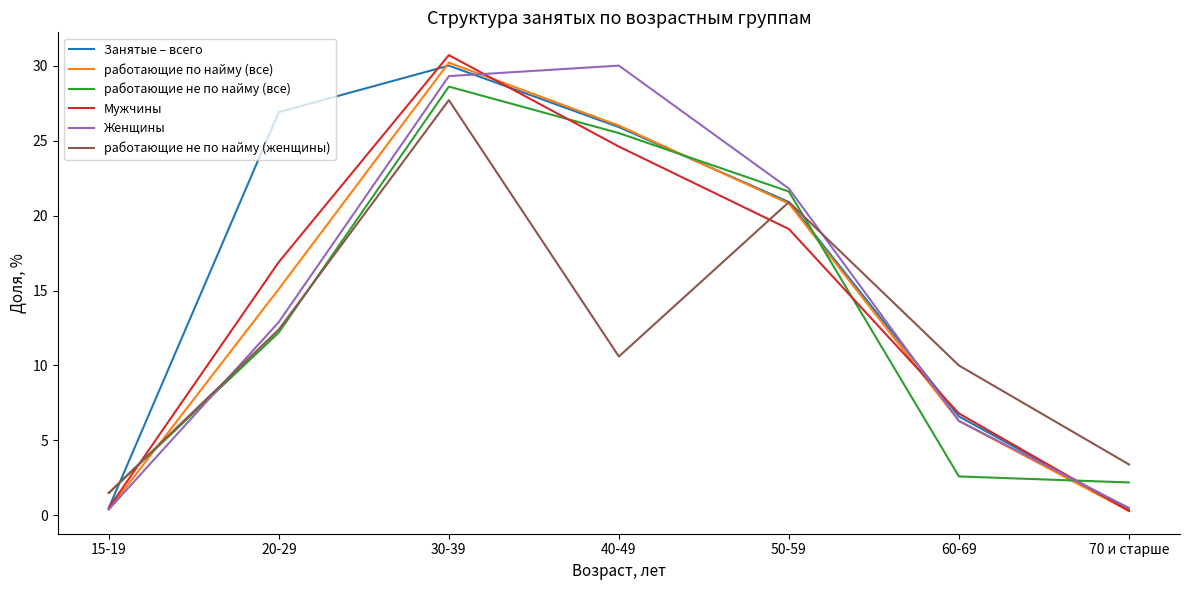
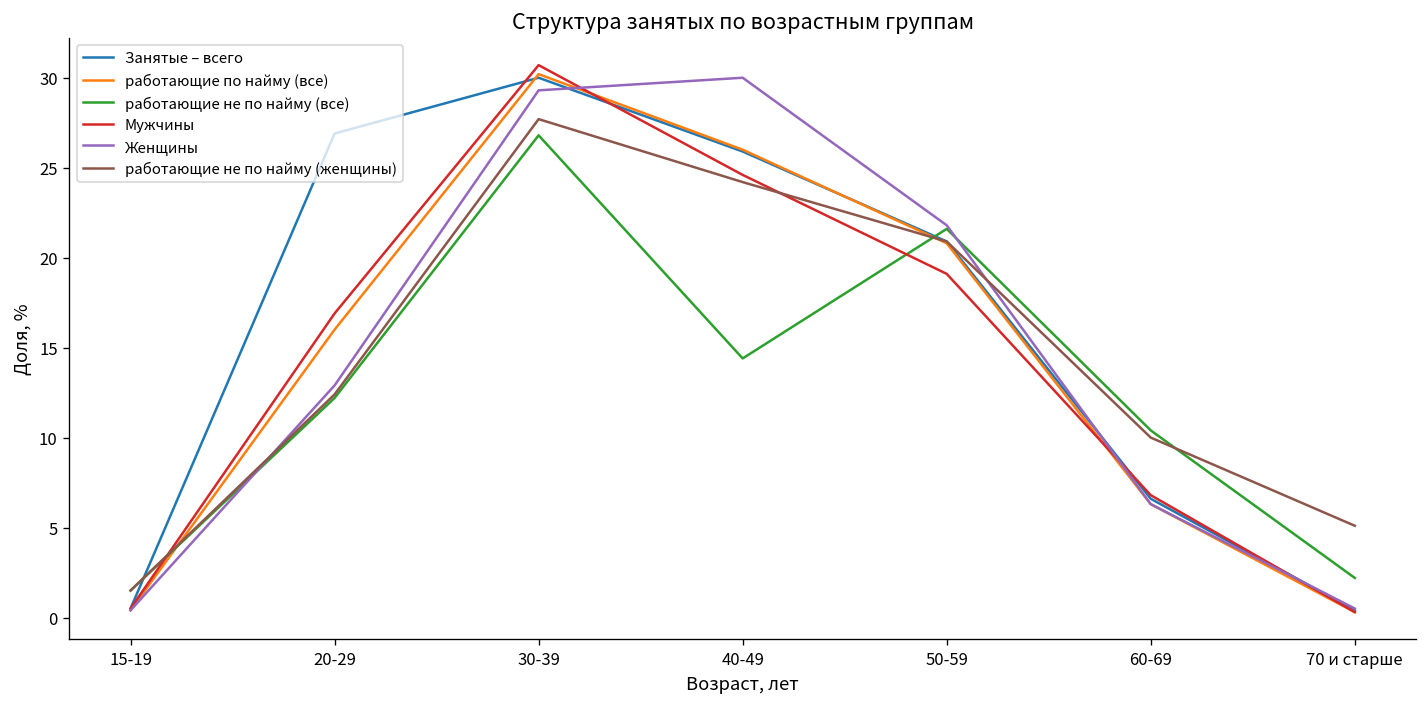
работающие по найму (все), 20-29: 15.1 -> 16.0
работающие не по найму (все), 30-39: 28.6 -> 26.8
работающие не по найму (все), 40-49: 25.5 -> 14.4
работающие не по найму (женщины), 40-49: 10.6 -> 24.2
работающие не по найму (все), 60-69: 2.6 -> 10.4
работающие не по найму (женщины), 70 и старше: 3.4 -> 5.1
